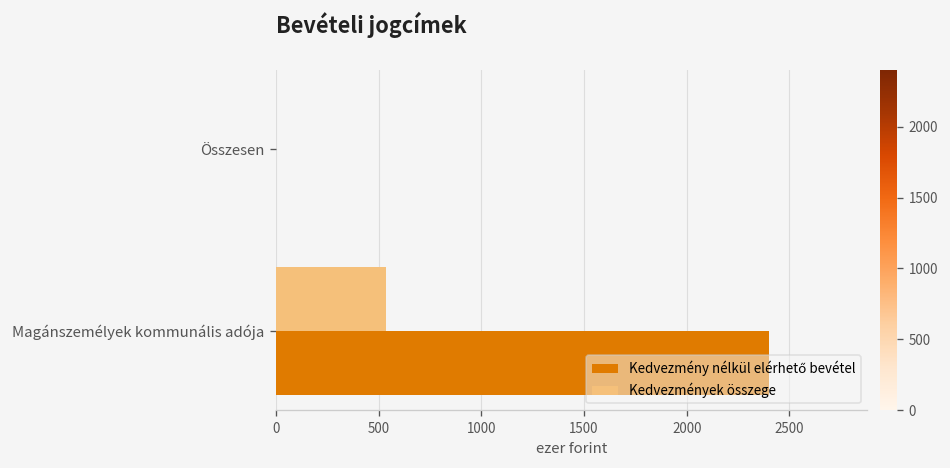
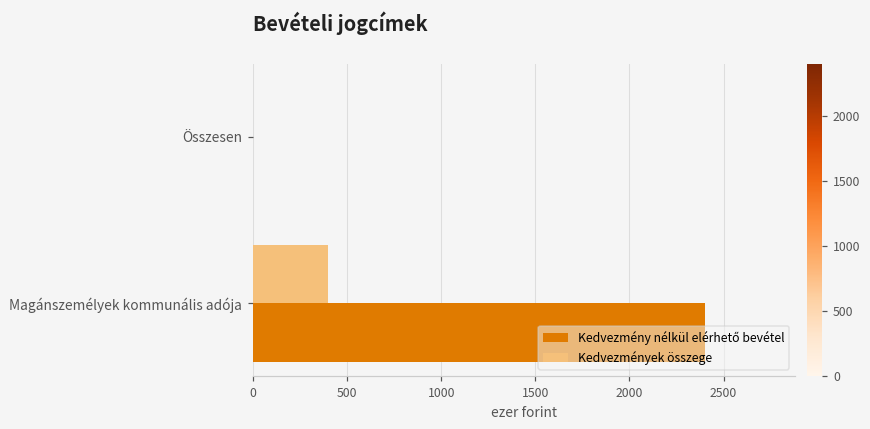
Kedvezmények összege, Magánszemélyek kommunális adója: 540 -> 400
